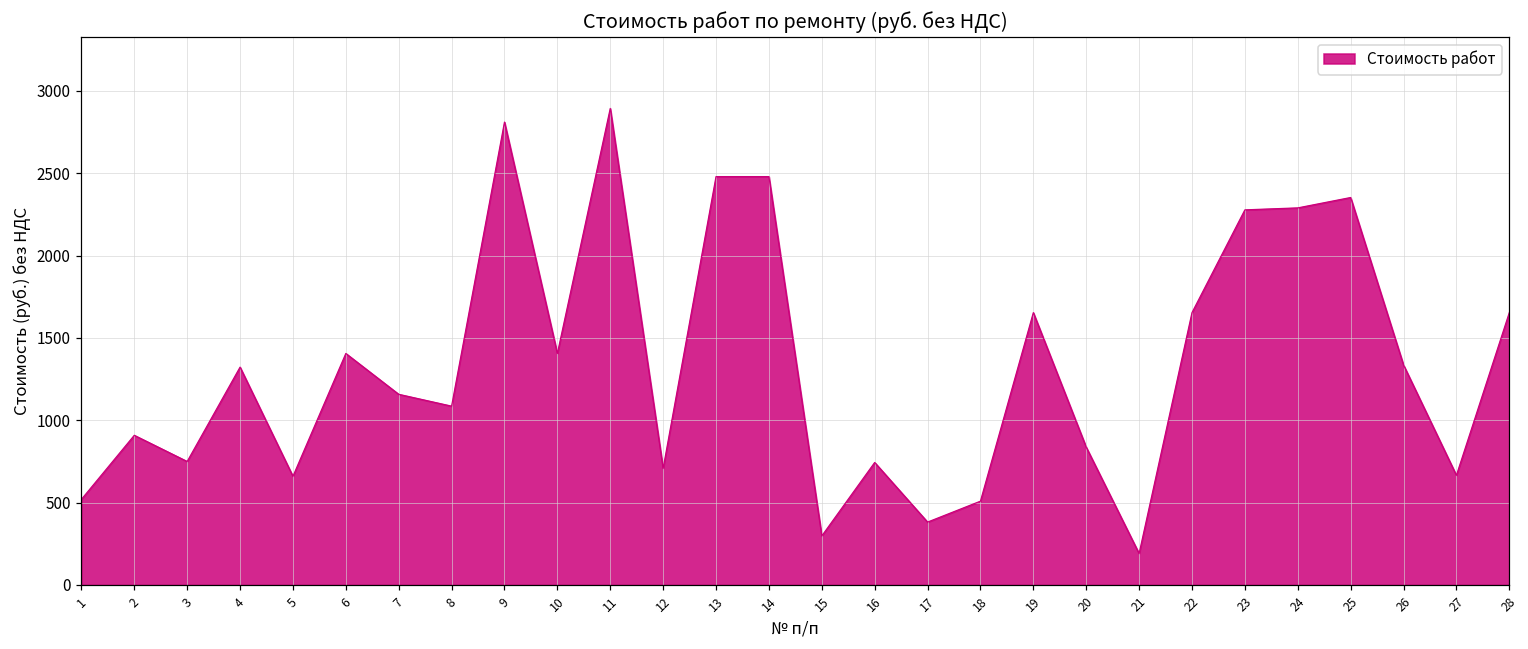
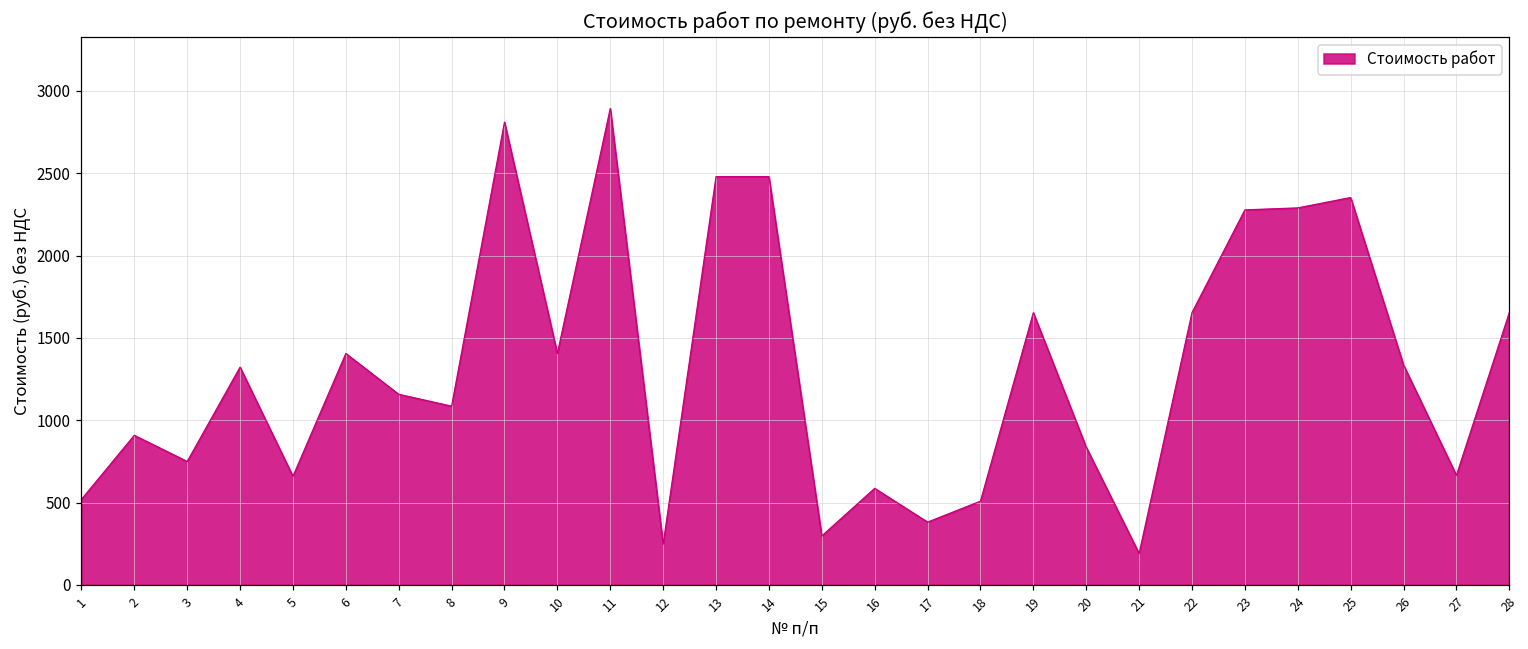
12: 710 -> 250
16: 740 -> 590
